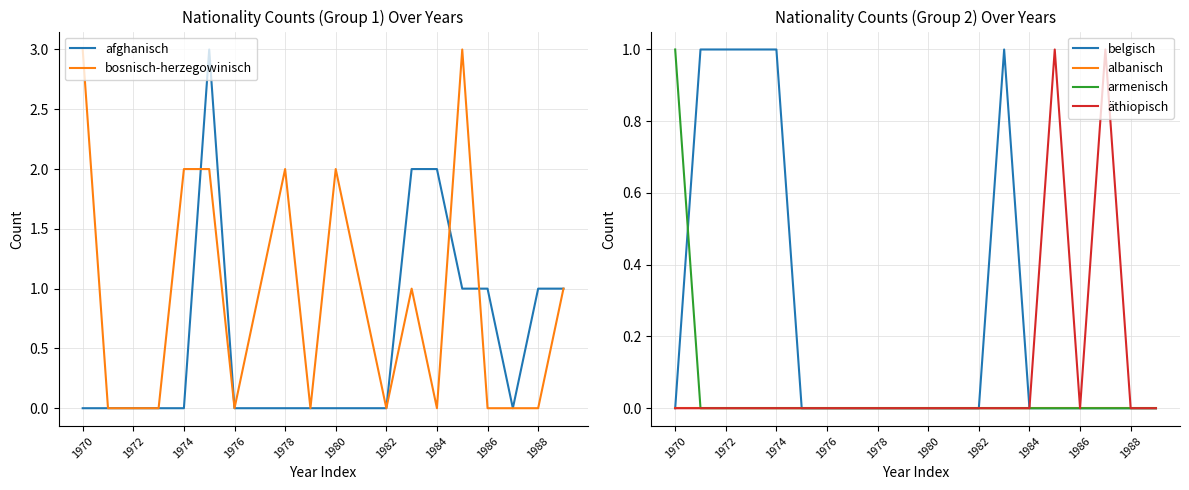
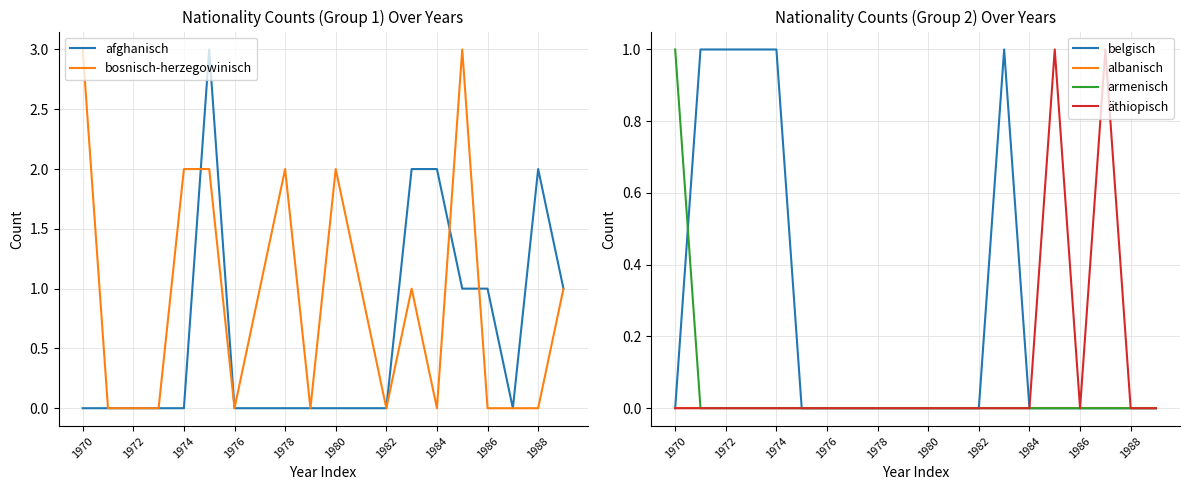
Nationality Counts (Group 1) Over Years, afghanisch, 1988: 1 -> 2
